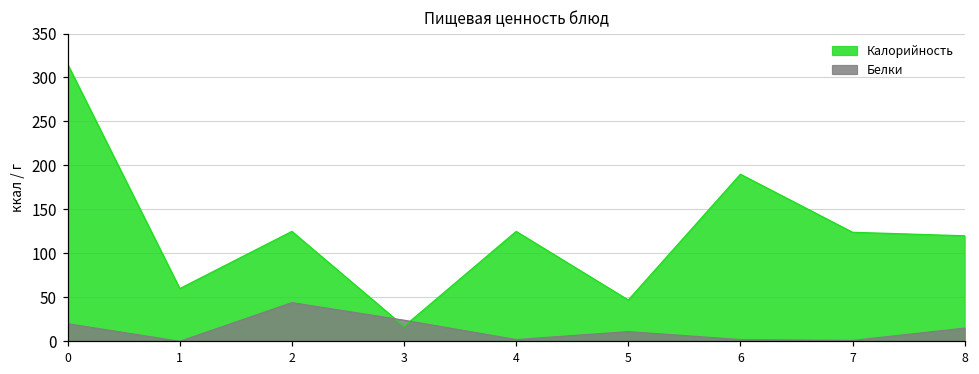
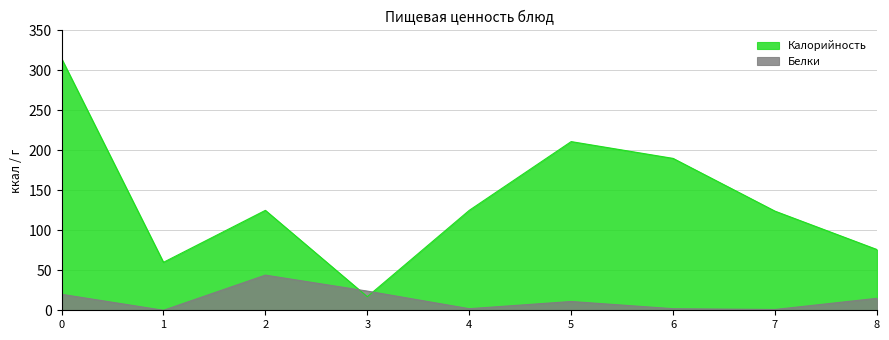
Калорийность, 5: 50 -> 210
Калорийность, 8: 120 -> 80
